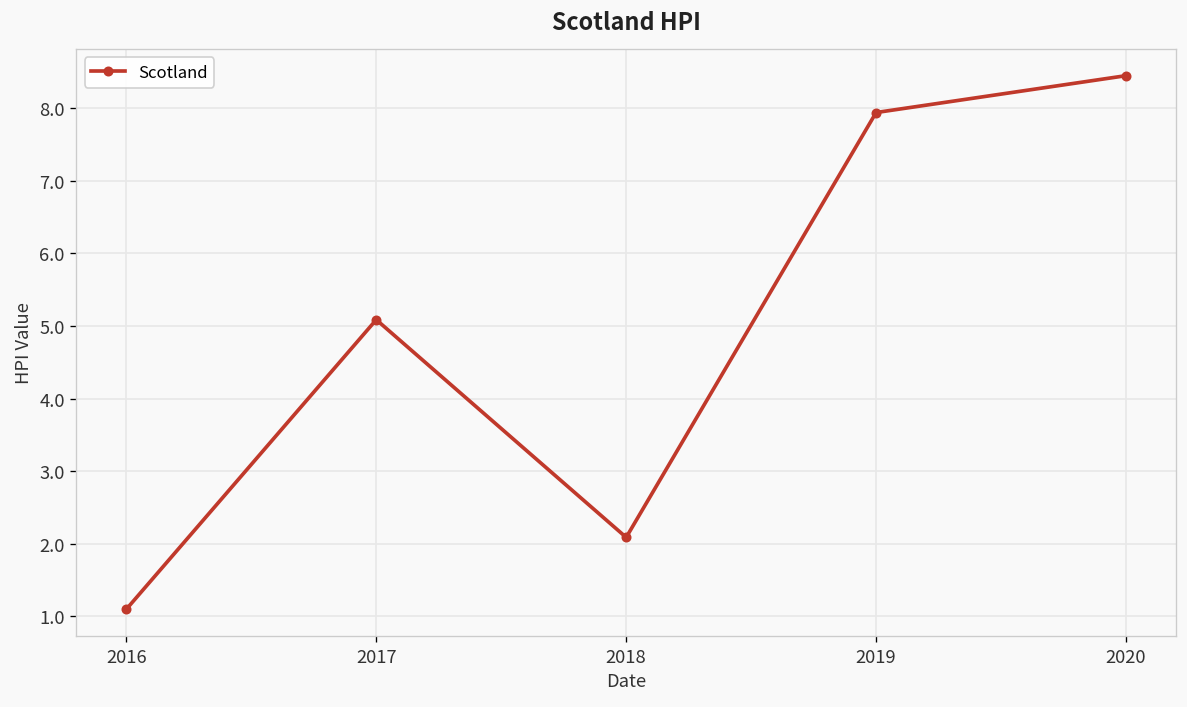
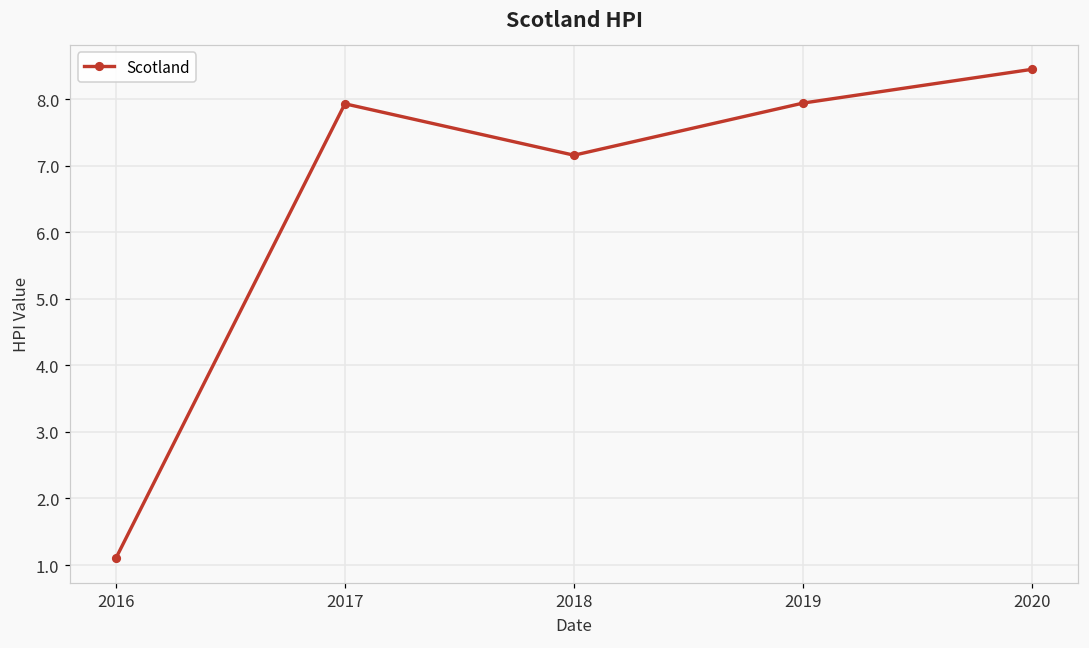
2017: 5.1 -> 7.9
2018: 2.1 -> 7.2
